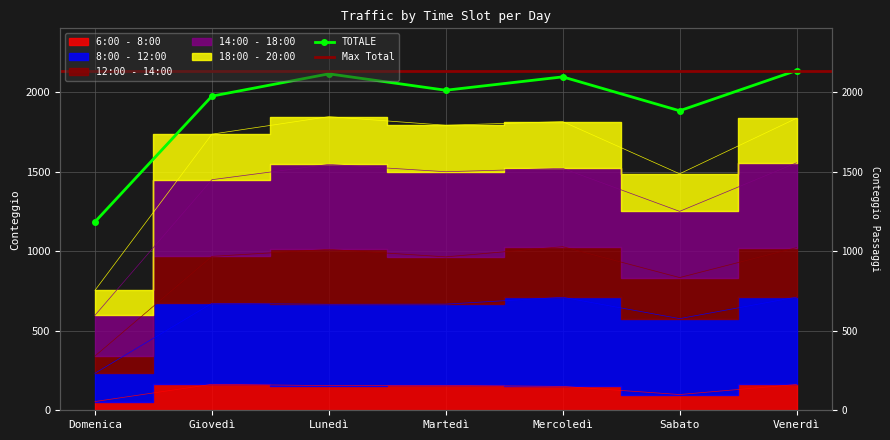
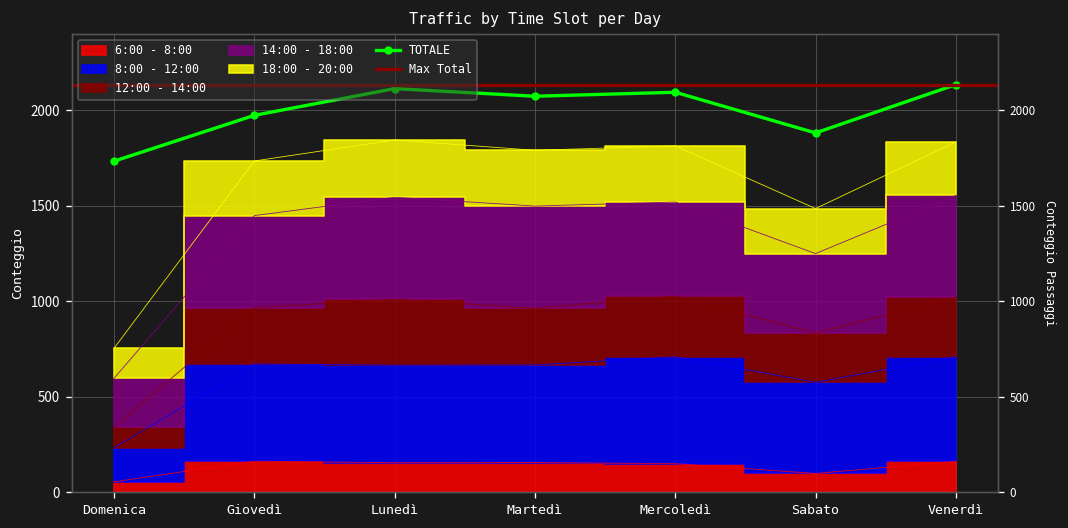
TOTALE, Domenica: 1180 -> 1730
TOTALE, Martedì: 2010 -> 2070
